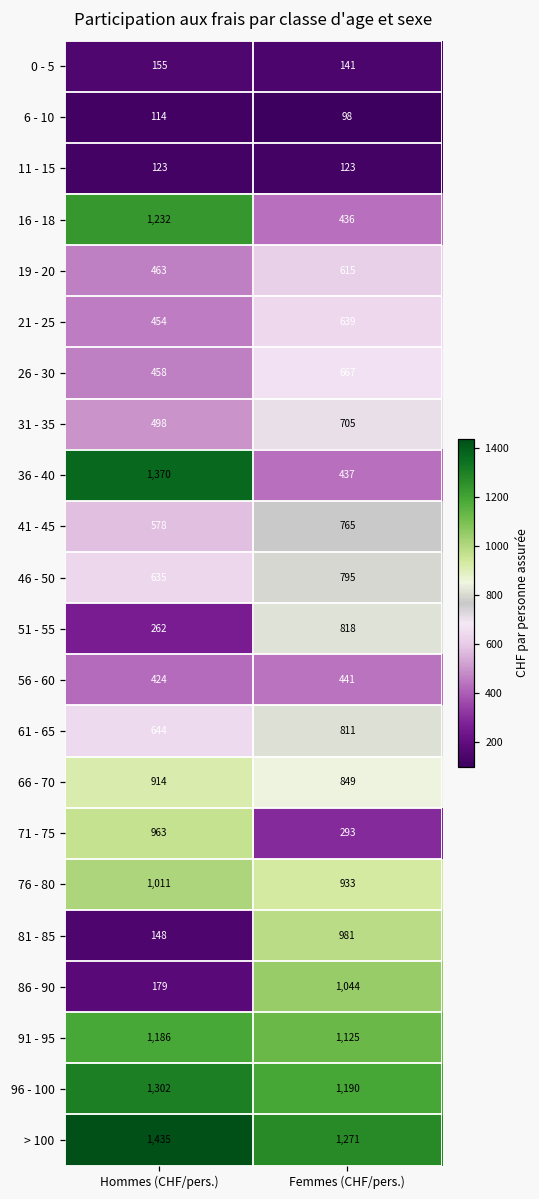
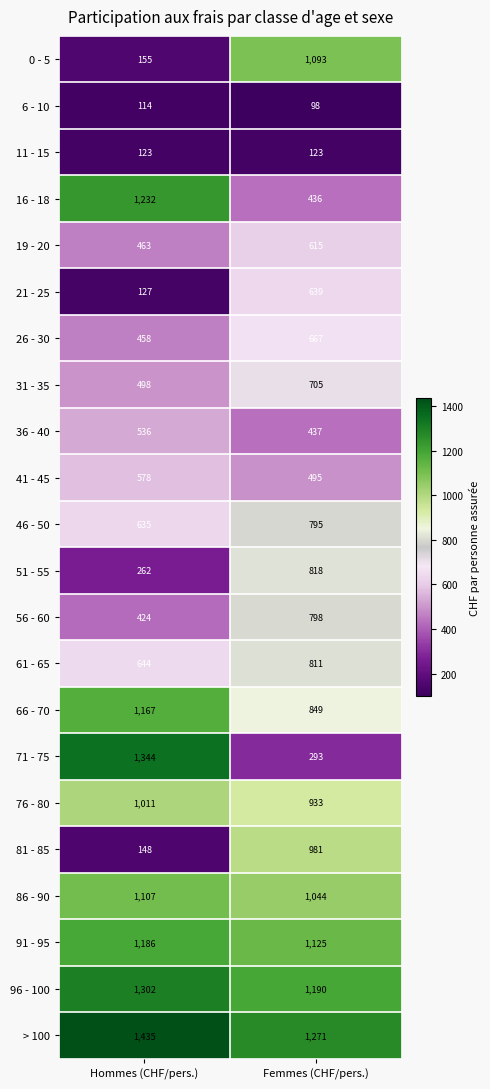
0 - 5, Femmes (CHF/pers.): 141 -> 1,093
21 - 25, Hommes (CHF/pers.): 454 -> 127
36 - 40, Hommes (CHF/pers.): 1,370 -> 536
41 - 45, Femmes (CHF/pers.): 765 -> 495
56 - 60, Femmes (CHF/pers.): 441 -> 798
66 - 70, Hommes (CHF/pers.): 914 -> 1,167
71 - 75, Hommes (CHF/pers.): 963 -> 1,344
86 - 90, Hommes (CHF/pers.): 179 -> 1,107
